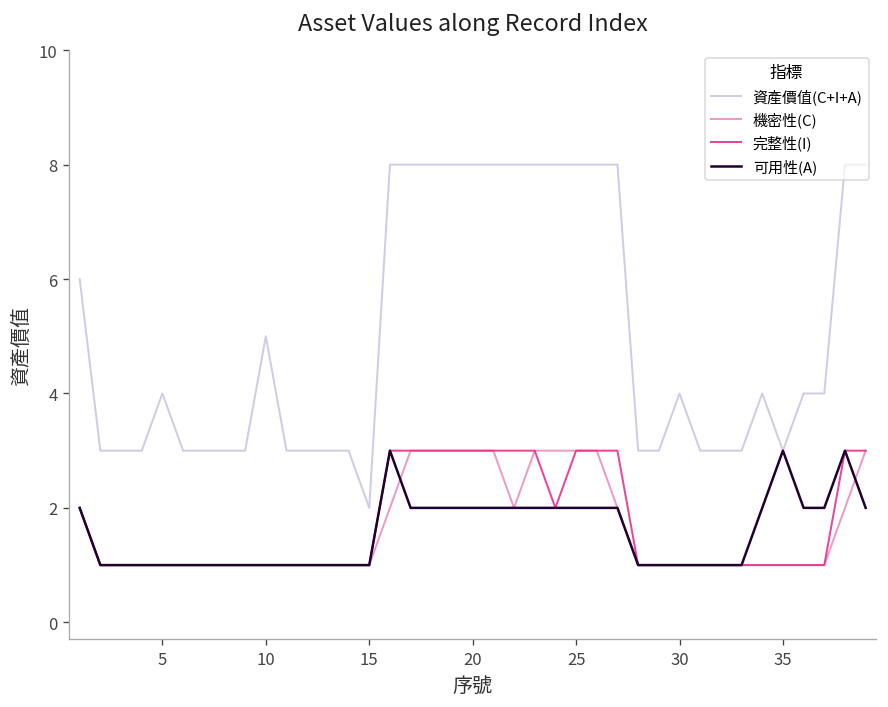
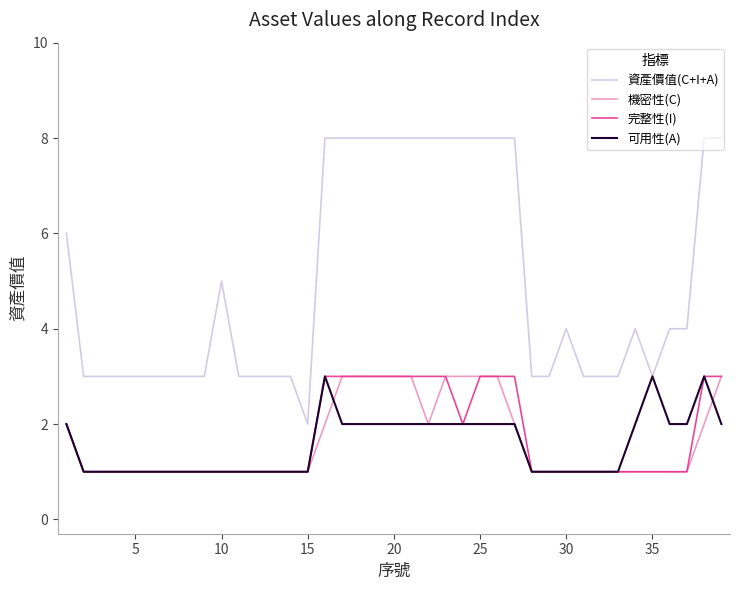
資產價值(C+I+A), 5: 4 -> 3
